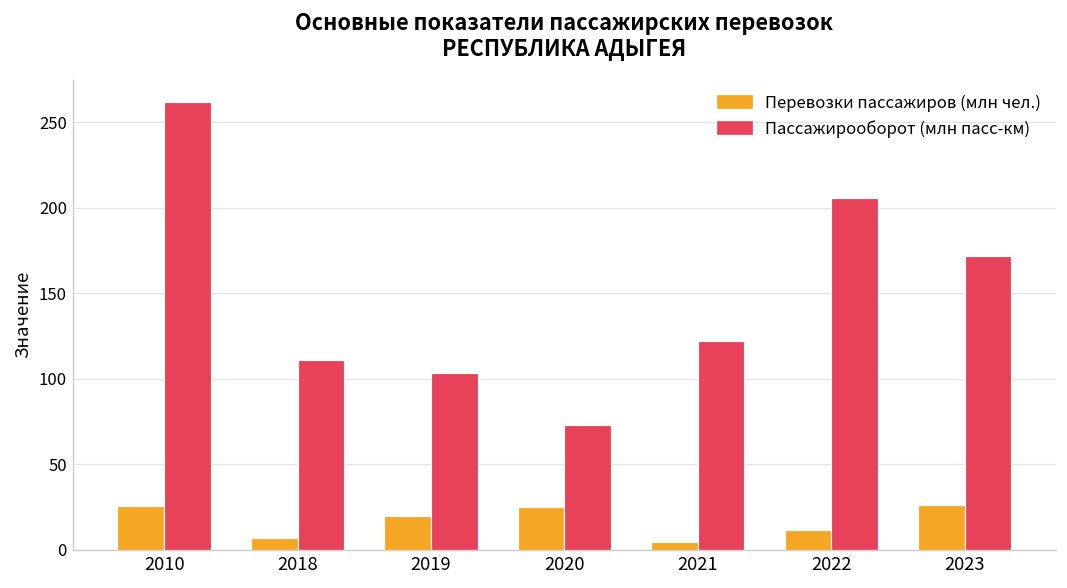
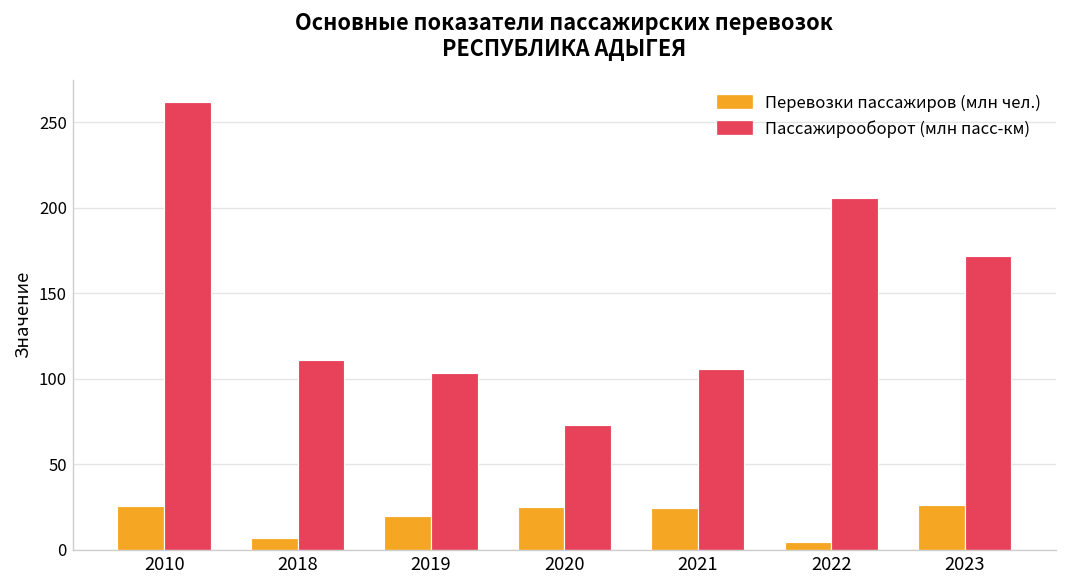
Перевозки пассажиров (млн чел.), 2021: 4 -> 24
Пассажирооборот (млн пасс-км), 2021: 122 -> 106
Перевозки пассажиров (млн чел.), 2022: 12 -> 4
